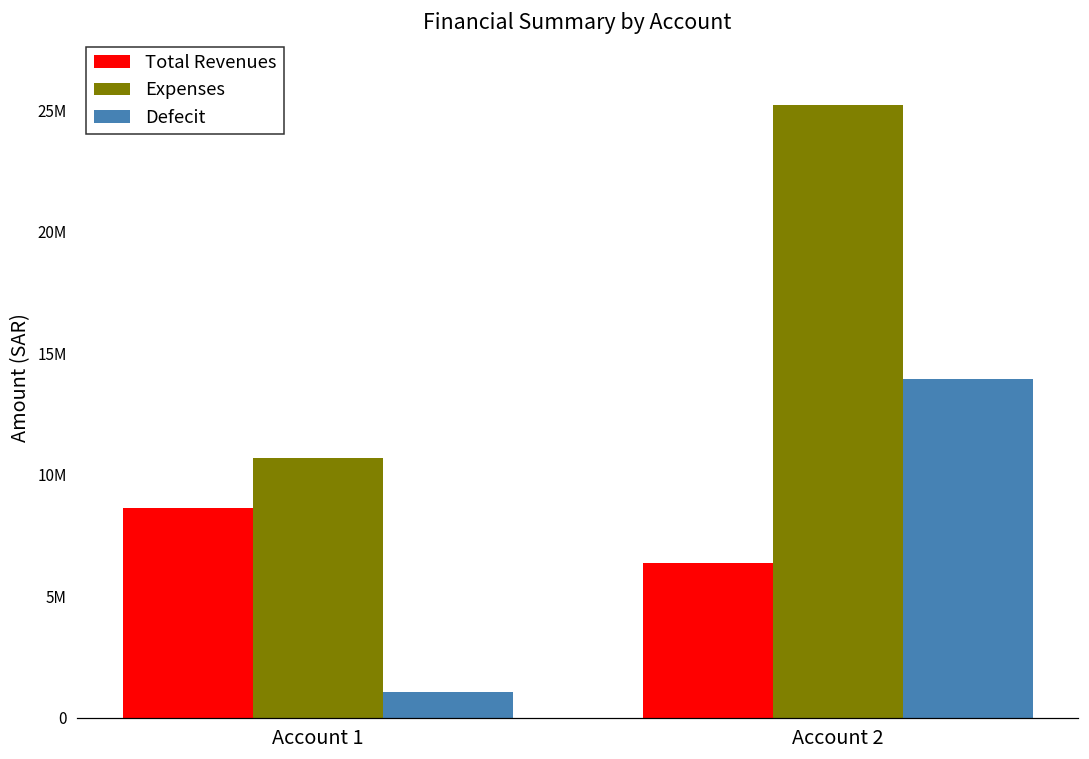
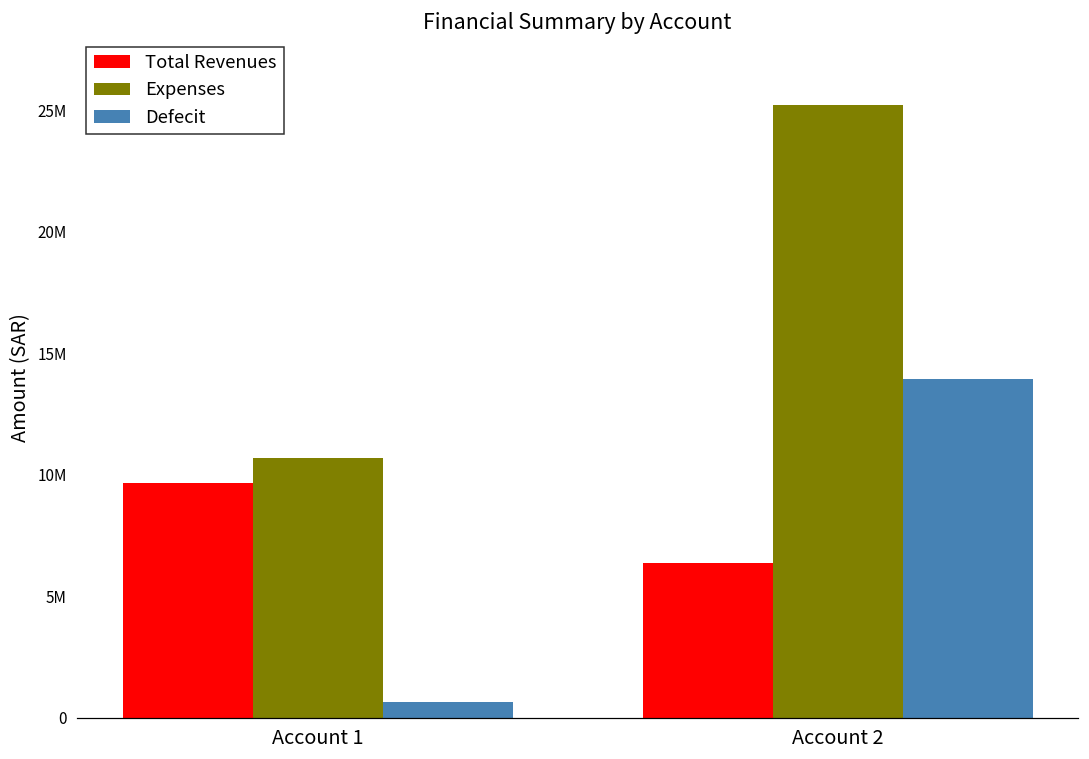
Total Revenues, Account 1: 8600000 -> 9700000
Defecit, Account 1: 1000000 -> 600000
